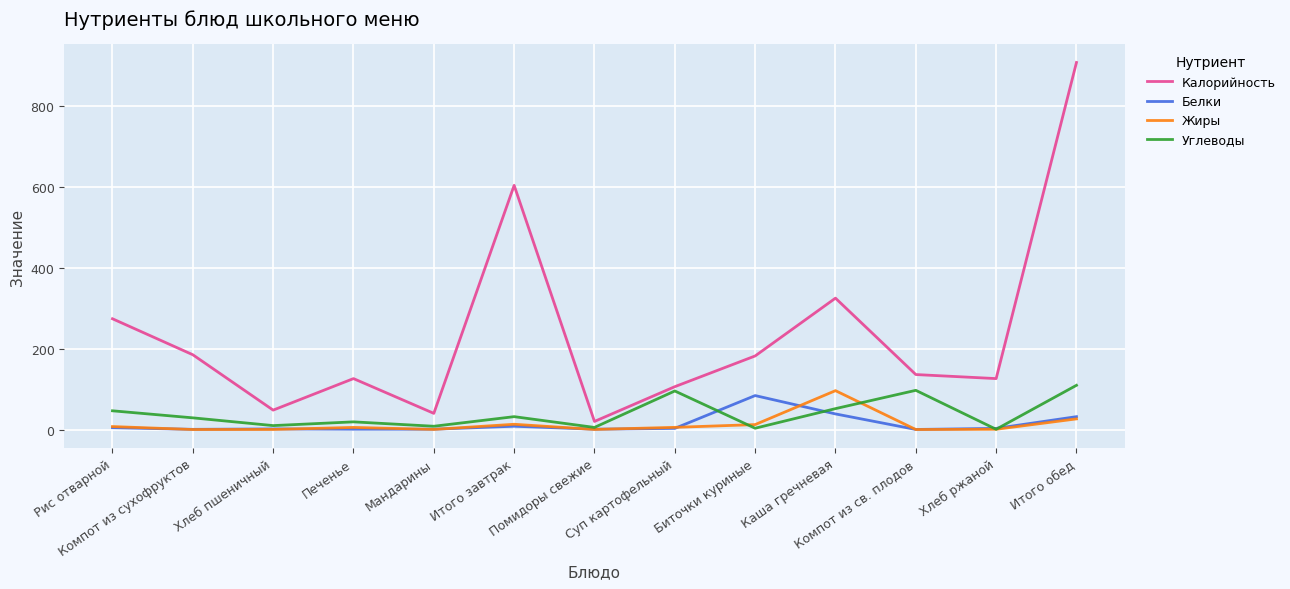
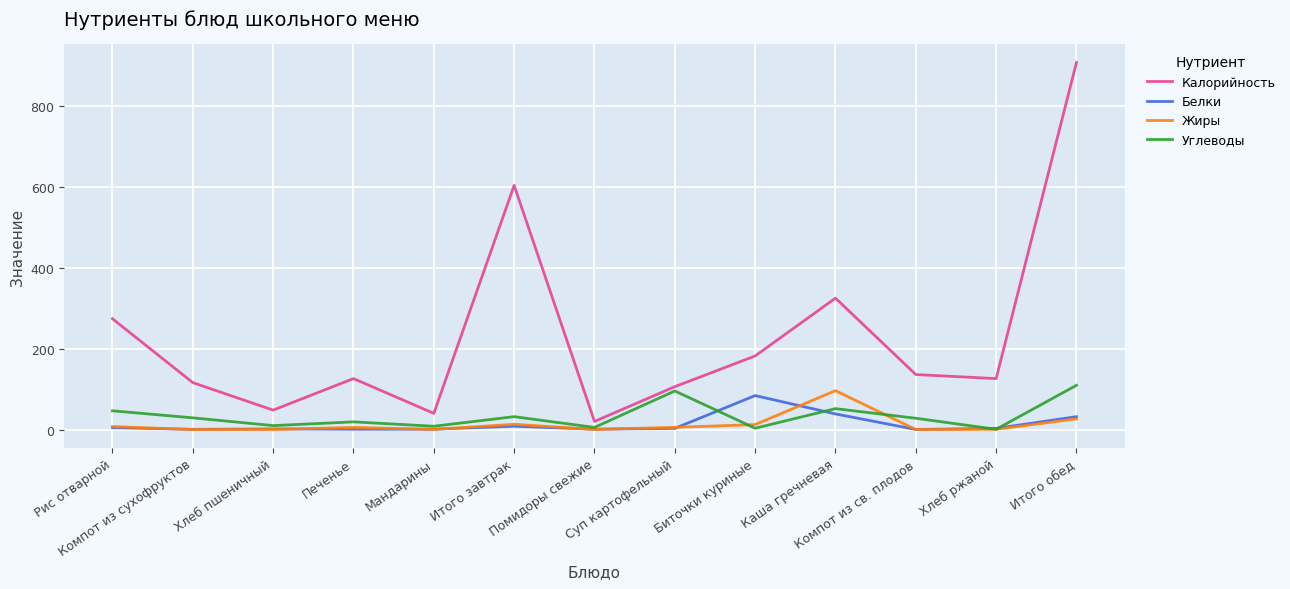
Калорийность, Компот из сухофруктов: 190 -> 120
Углеводы, Компот из св. плодов: 100 -> 30
